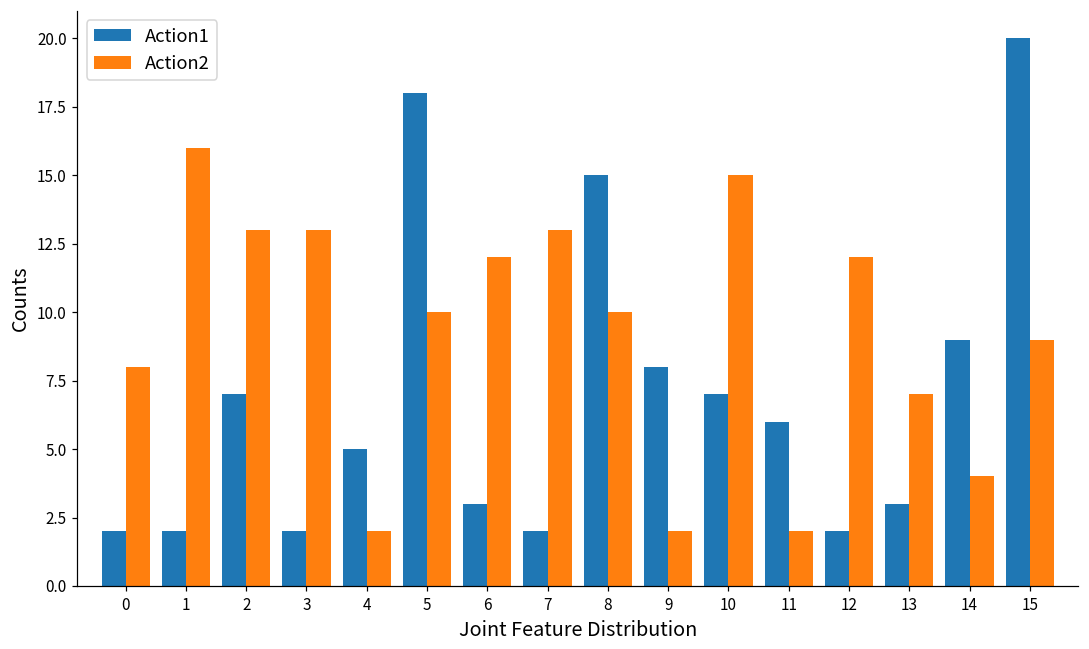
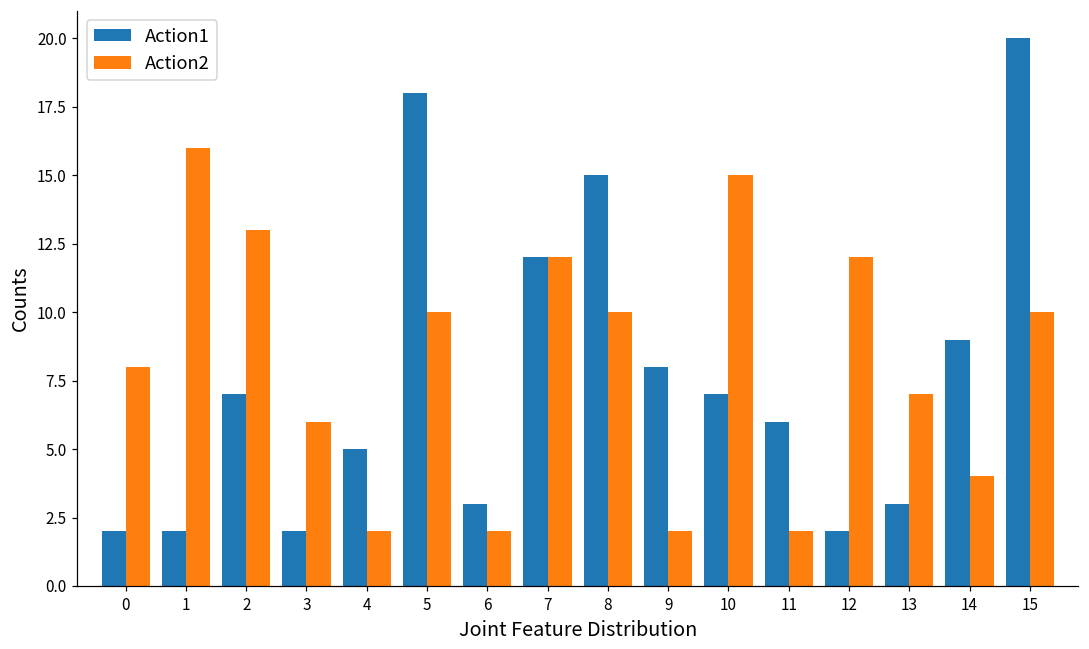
Action2, 3: 13 -> 6
Action2, 6: 12 -> 2
Action1, 7: 2 -> 12
Action2, 7: 13 -> 12
Action2, 15: 9 -> 10
